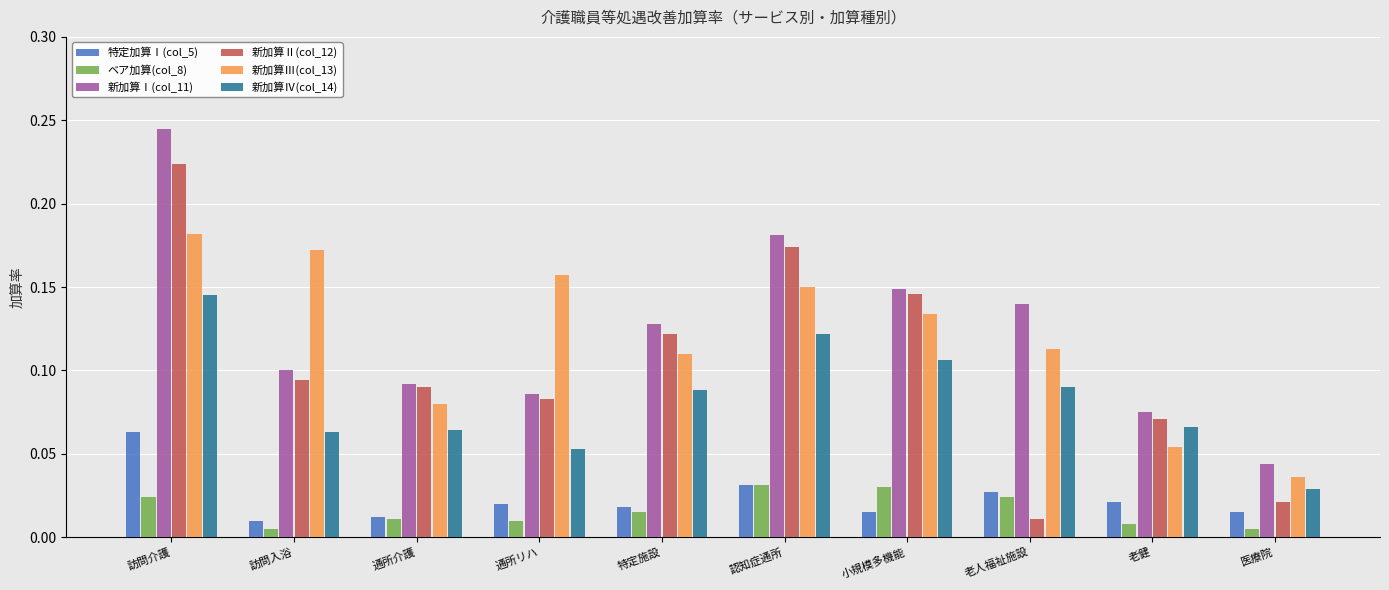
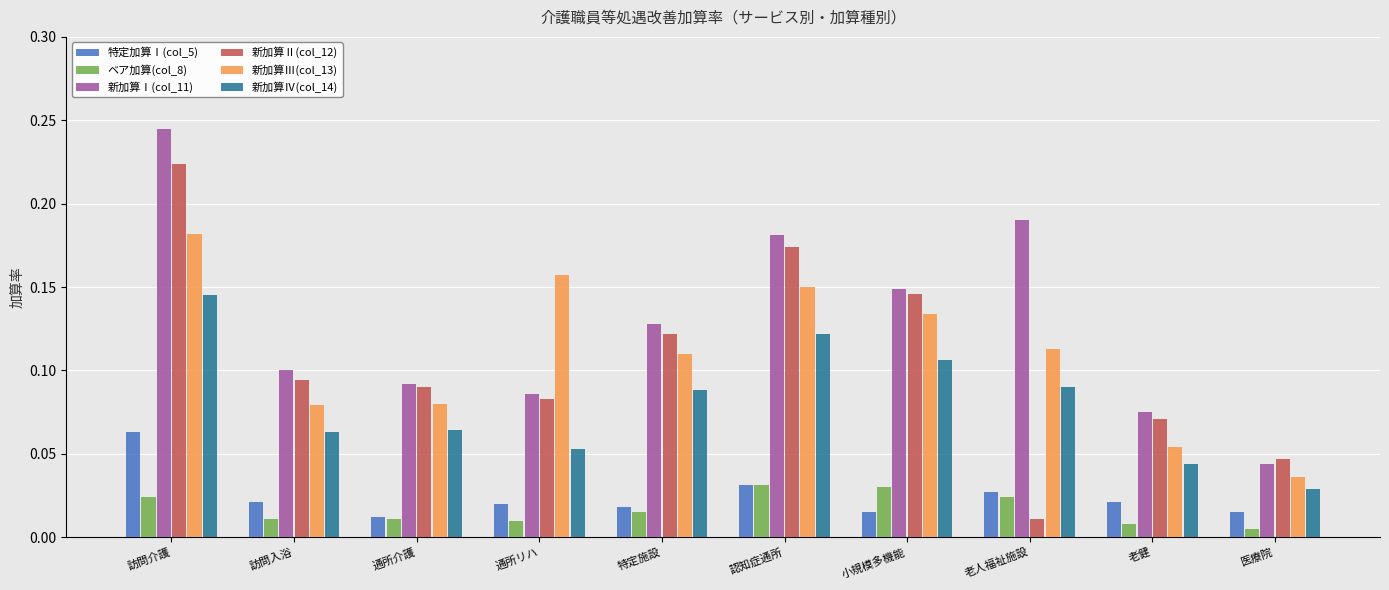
特定加算Ⅰ(col_5), 訪問入浴: 0.010 -> 0.021
ベア加算(col_8), 訪問入浴: 0.005 -> 0.011
新加算Ⅲ(col_13), 訪問入浴: 0.172 -> 0.079
新加算Ⅰ(col_11), 老人福祉施設: 0.14 -> 0.19
新加算Ⅳ(col_14), 老健: 0.066 -> 0.044
新加算Ⅱ(col_12), 医療院: 0.021 -> 0.047
